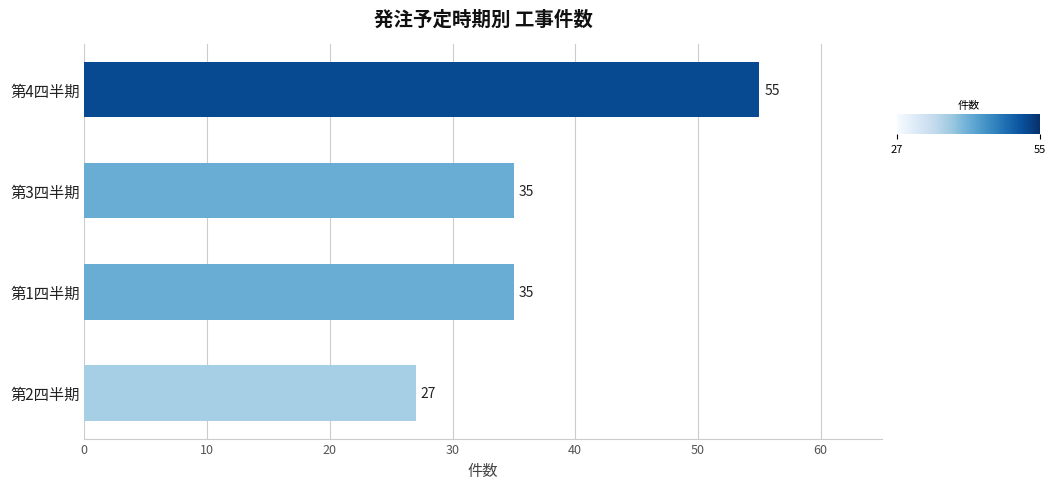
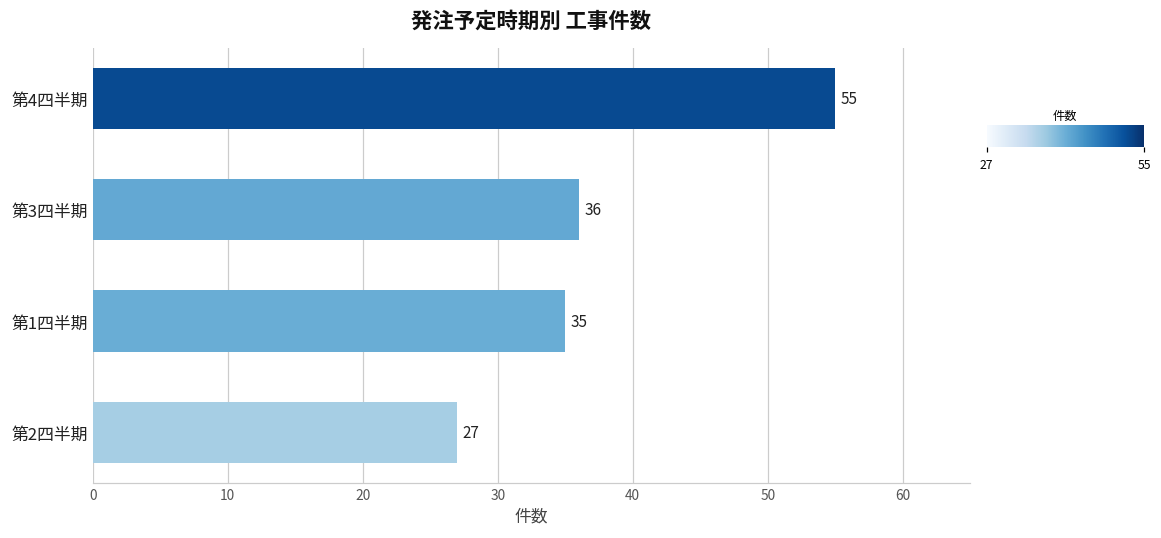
第3四半期: 35 -> 36
